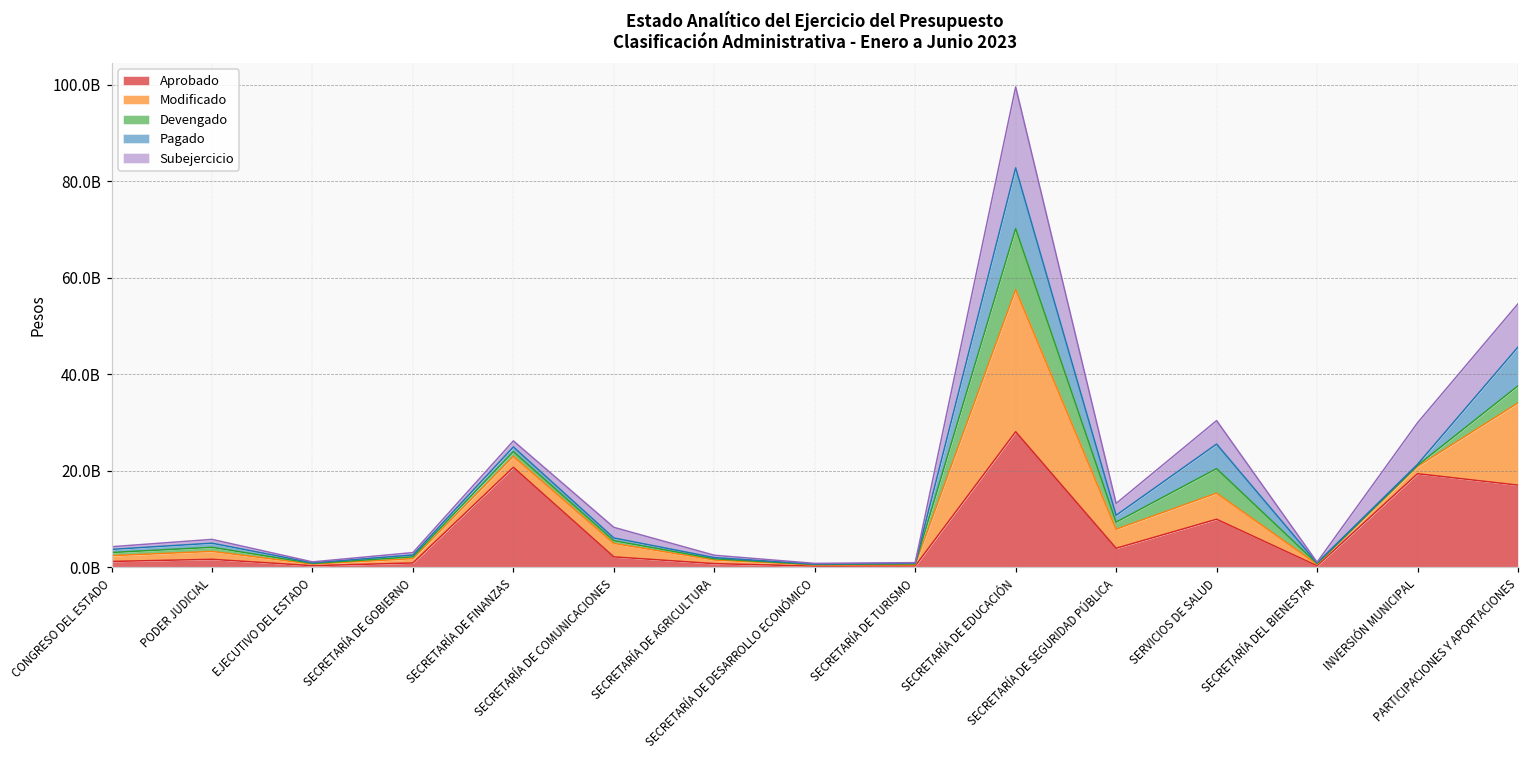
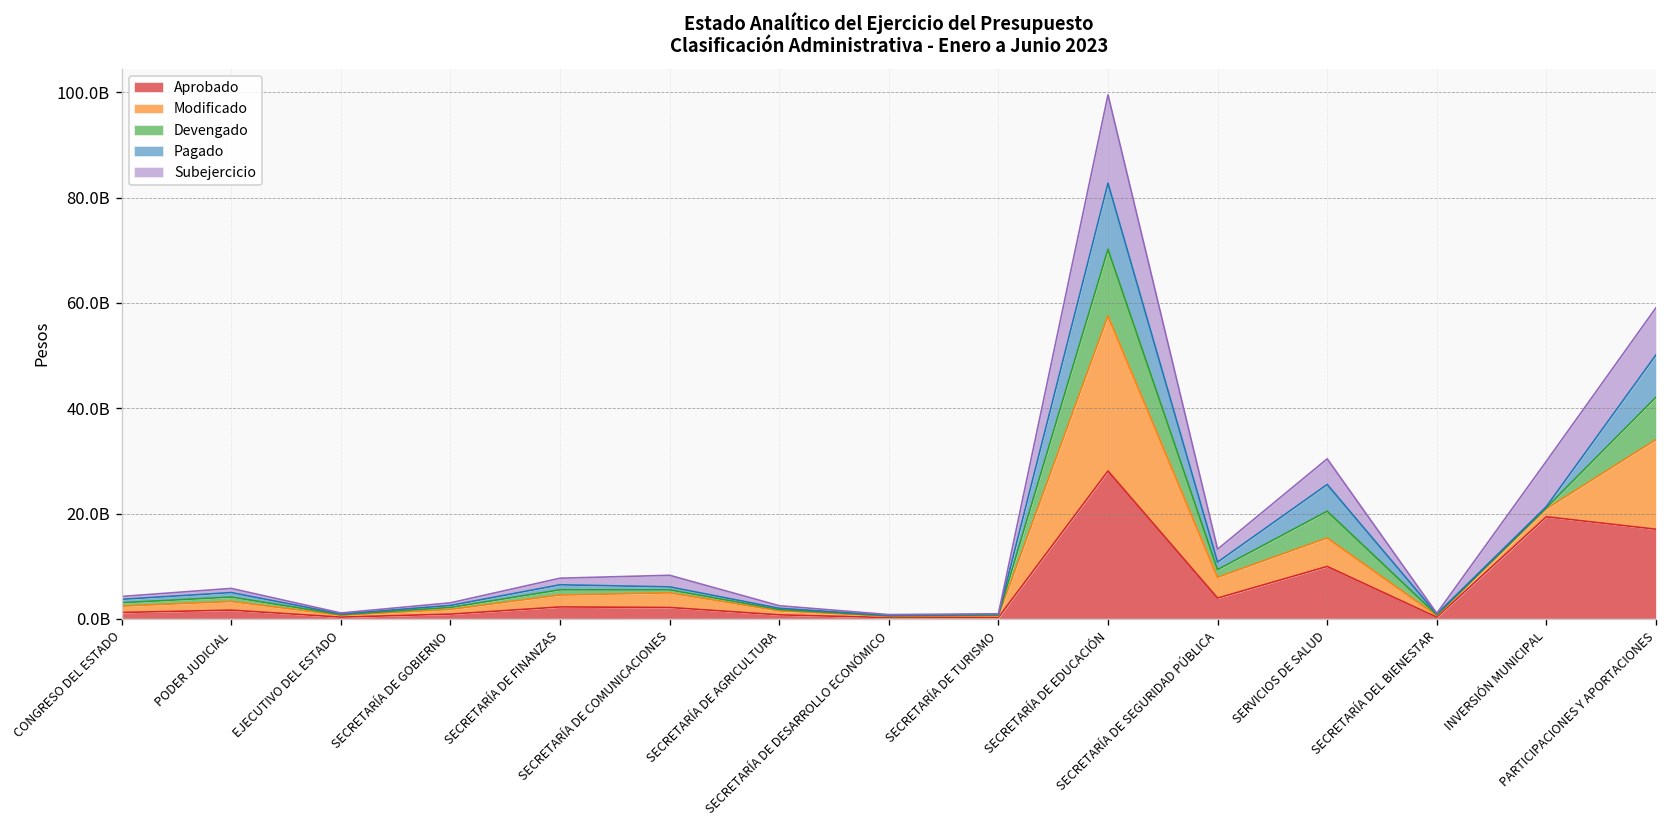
Aprobado, SECRETARÍA DE FINANZAS: 21000000000 -> 2000000000
Devengado, PARTICIPACIONES Y APORTACIONES: 4000000000 -> 8000000000
